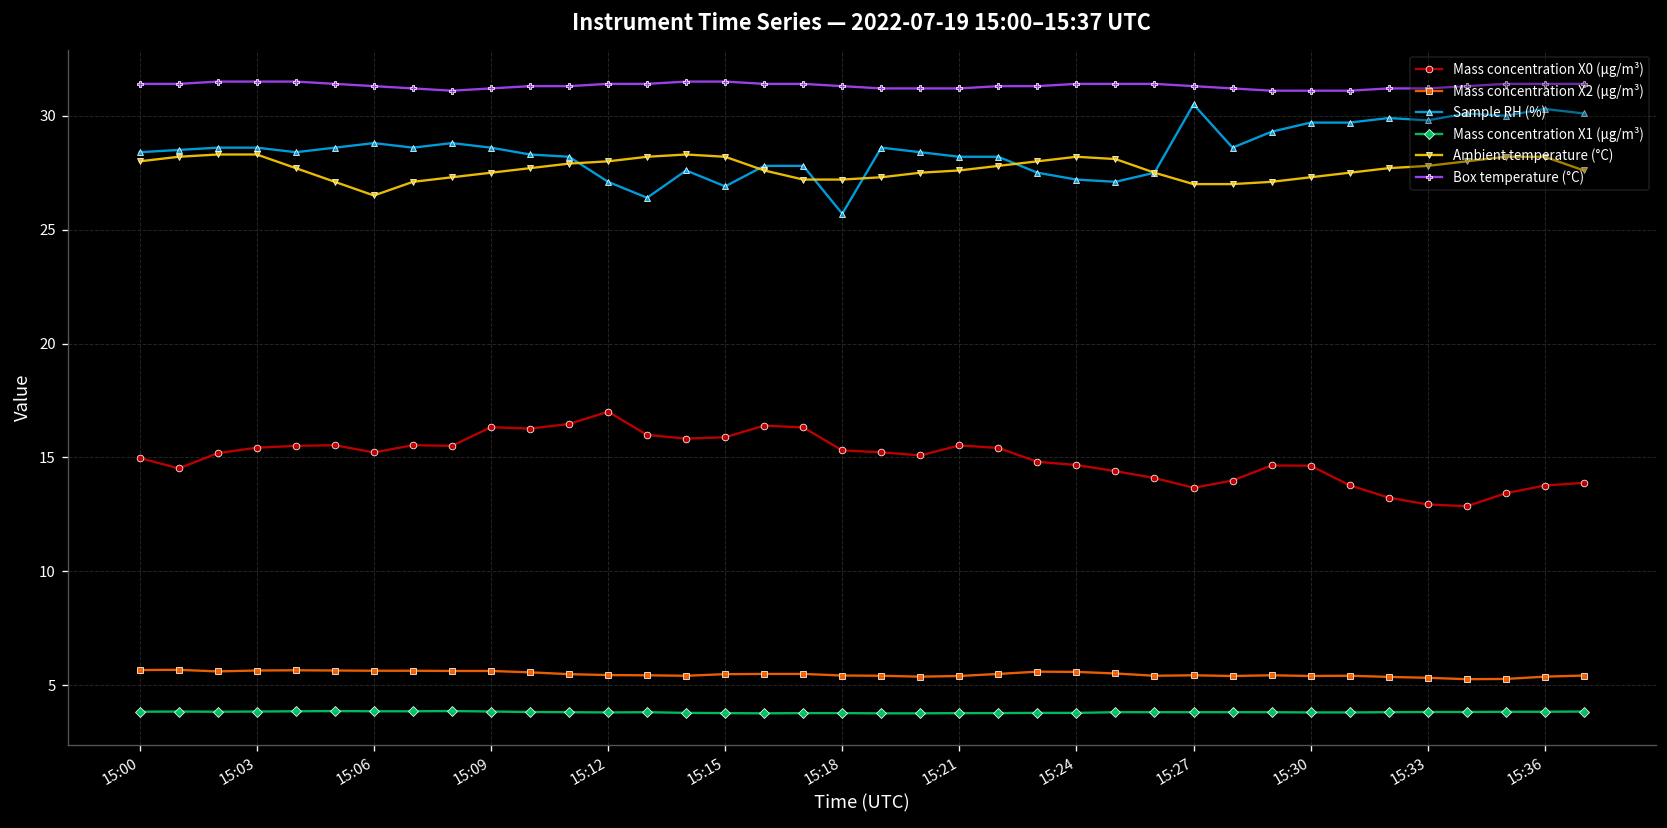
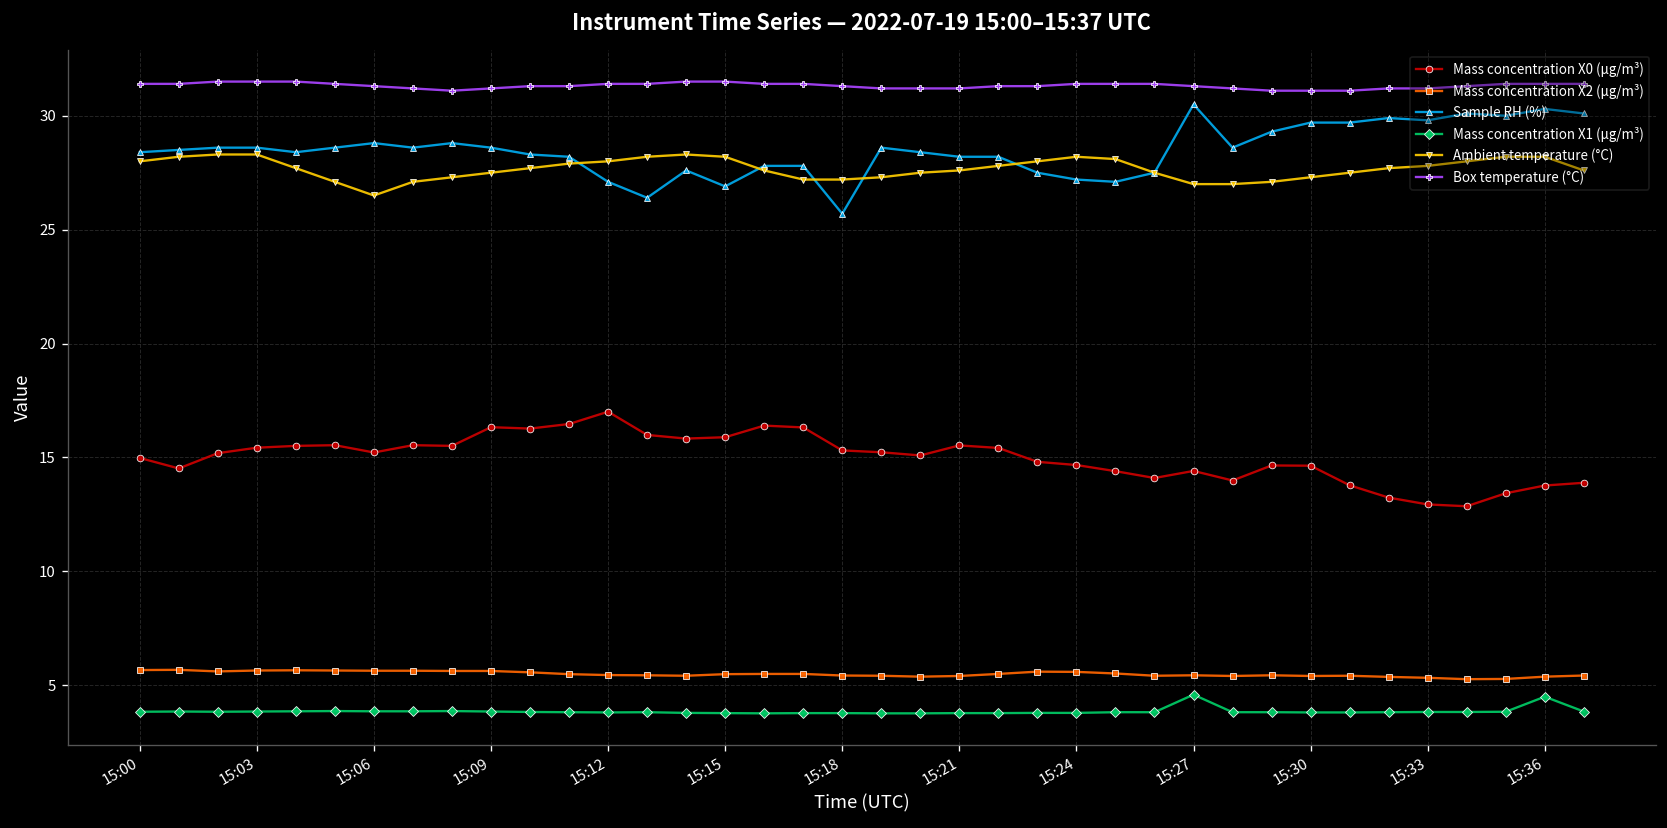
Mass concentration X0 (μg/m³), 15:27: 13.7 -> 14.4
Mass concentration X1 (μg/m³), 15:27: 3.8 -> 4.6
Mass concentration X1 (μg/m³), 15:36: 3.8 -> 4.5
